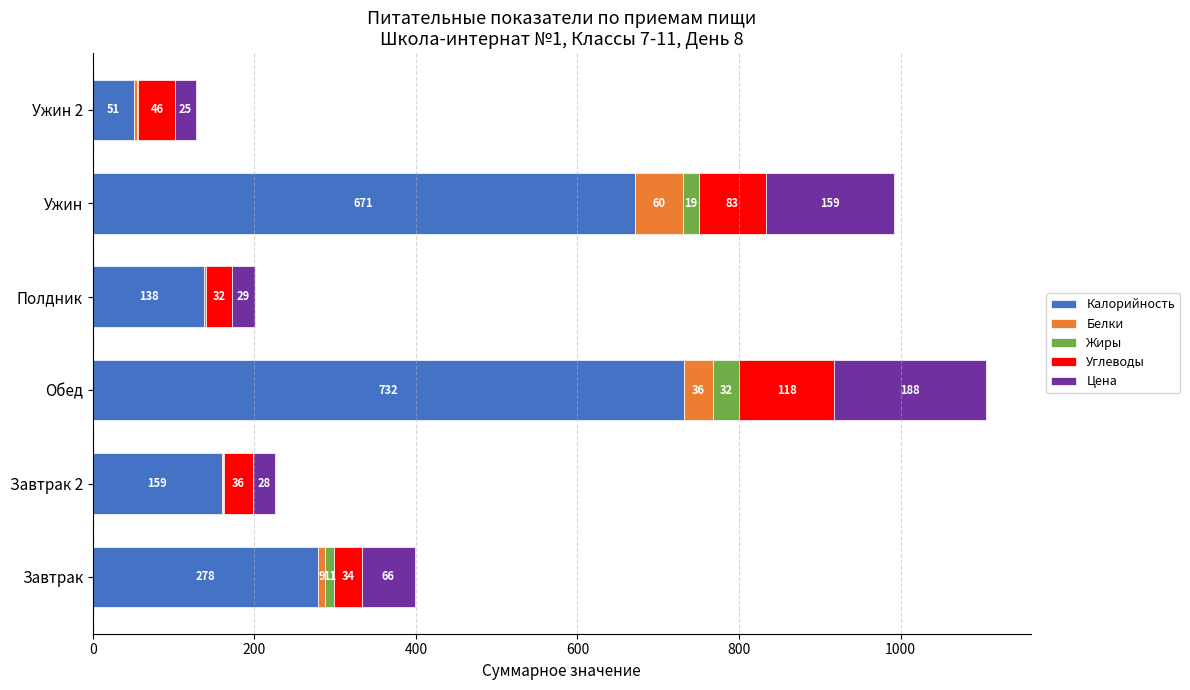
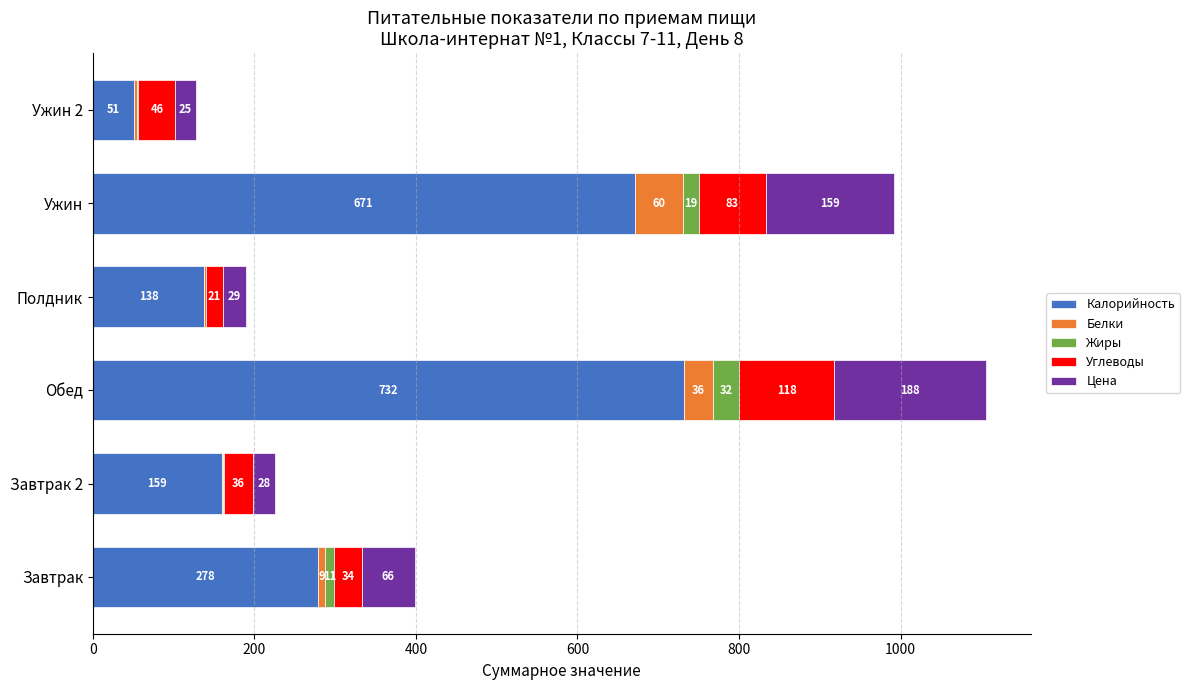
Углеводы, Полдник: 32 -> 21
